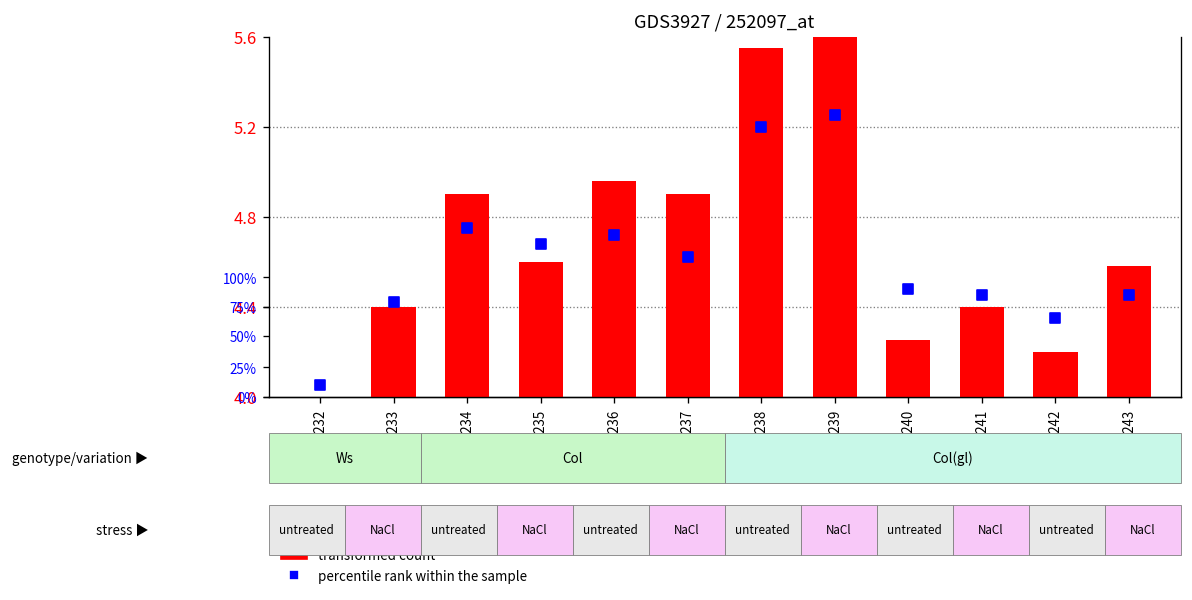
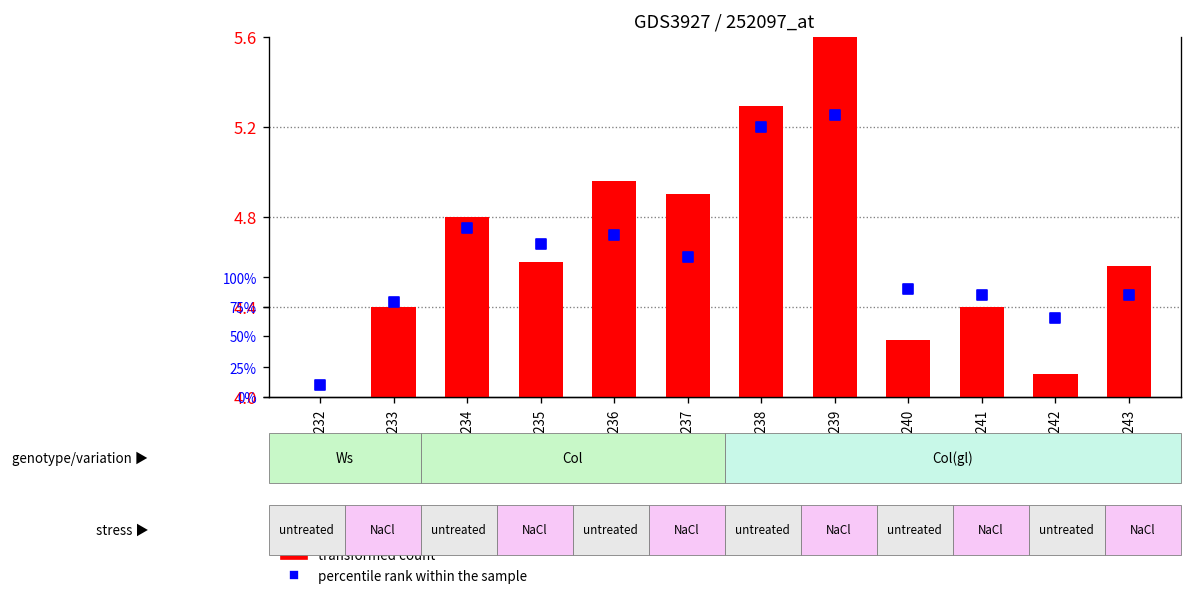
transformed count, GSM420234: 4.9 -> 4.8
transformed count, GSM420238: 5.55 -> 5.29
transformed count, GSM420242: 4.2 -> 4.1
